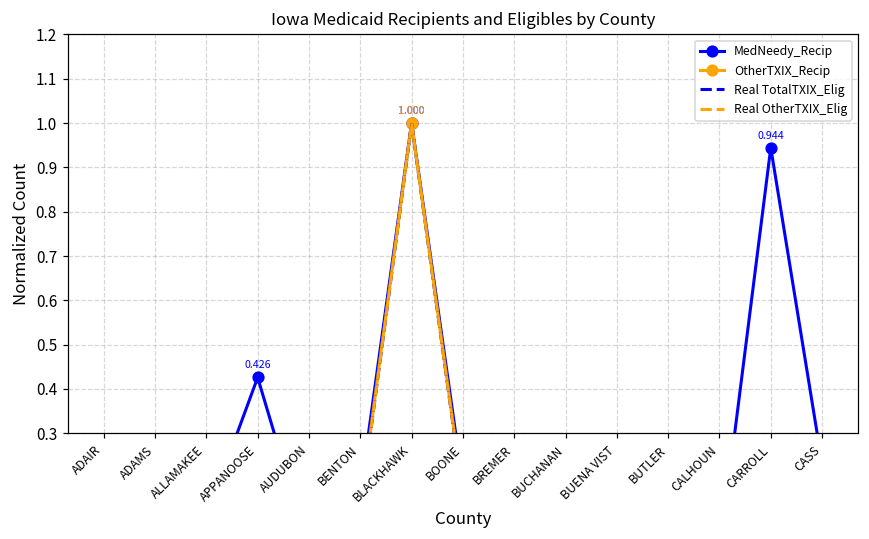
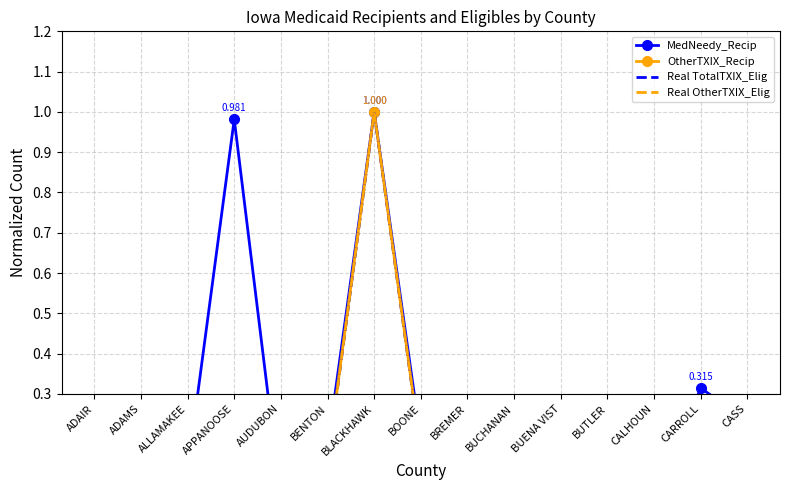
MedNeedy_Recip, APPANOOSE: 0.426 -> 0.981
MedNeedy_Recip, CARROLL: 0.944 -> 0.315
